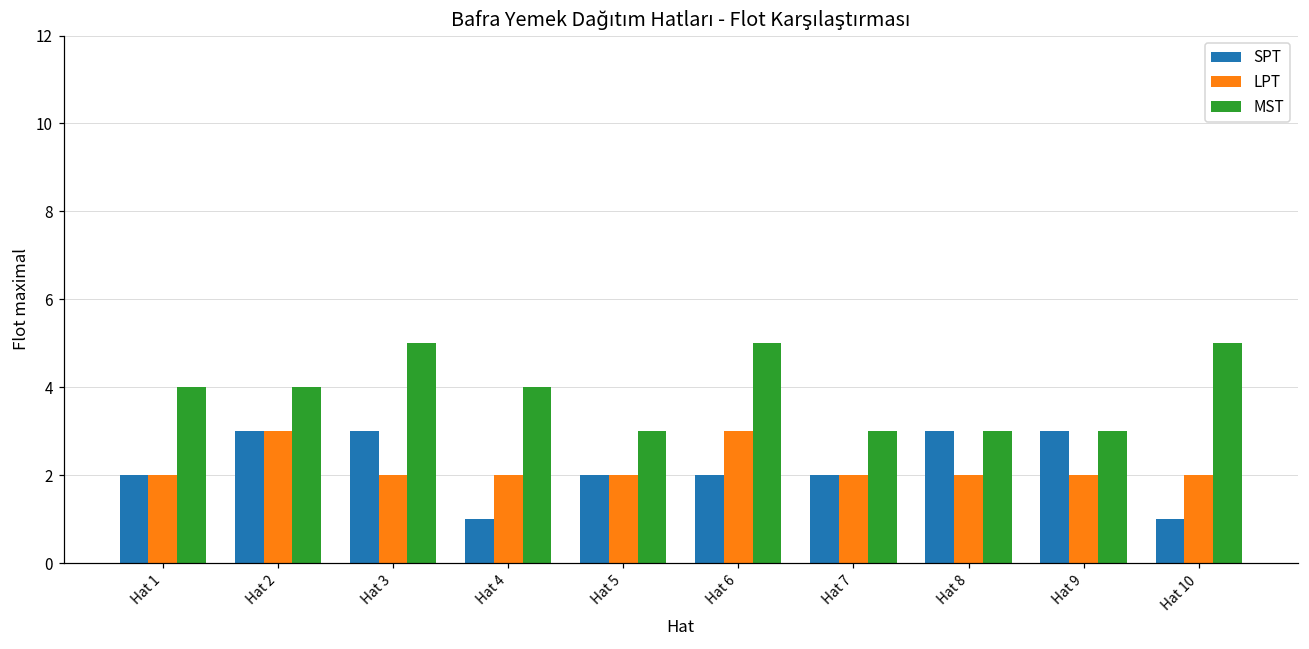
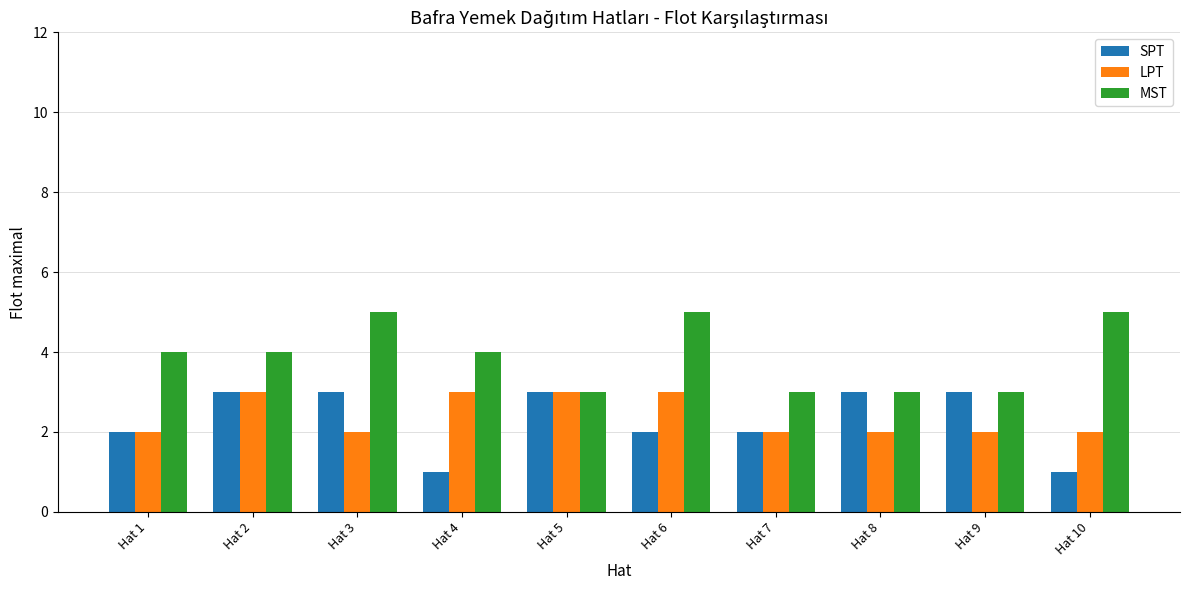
LPT, Hat 4: 2 -> 3
SPT, Hat 5: 2 -> 3
LPT, Hat 5: 2 -> 3
